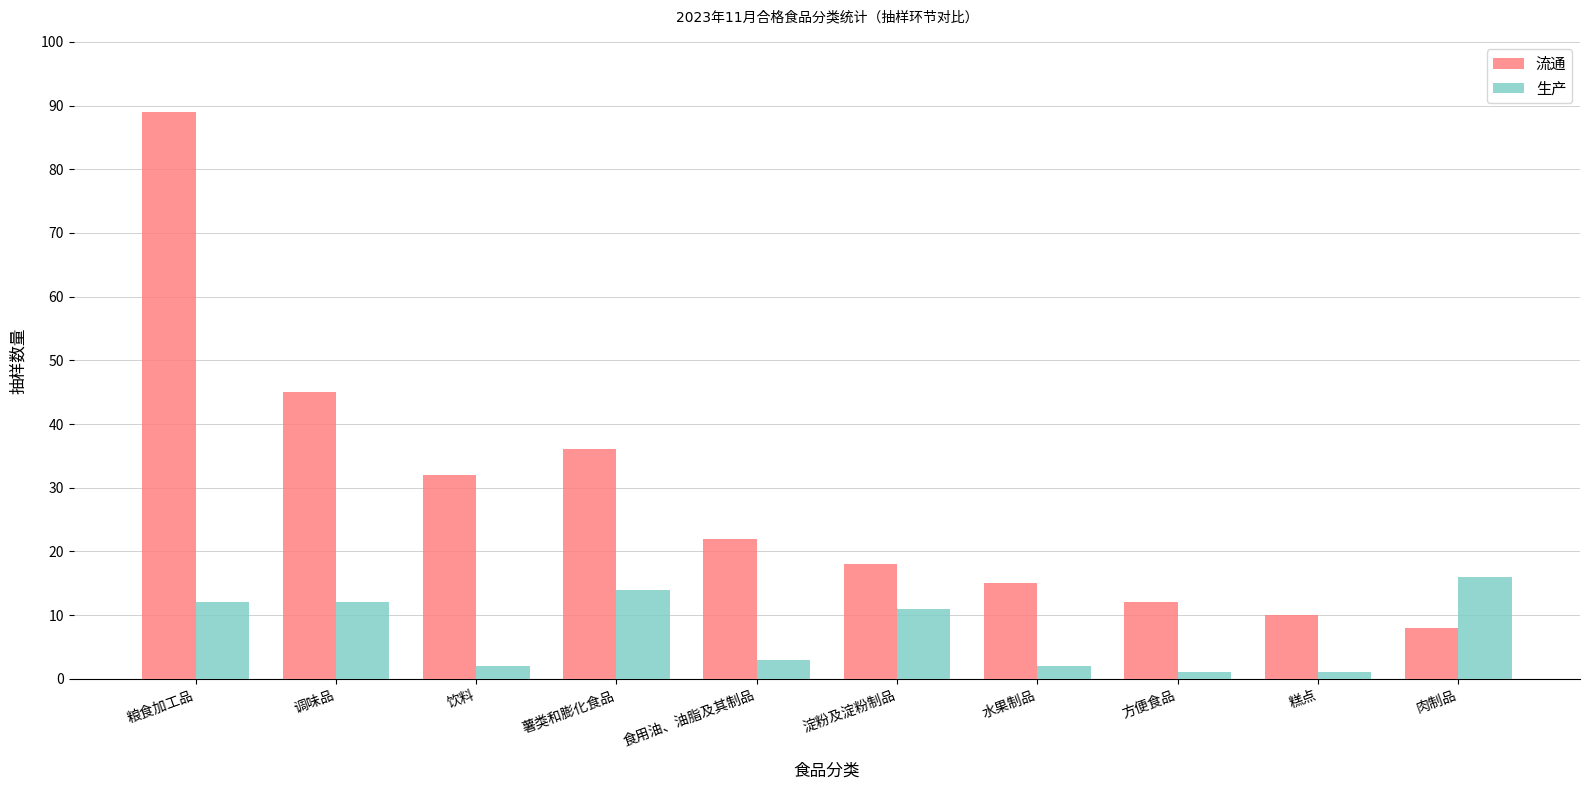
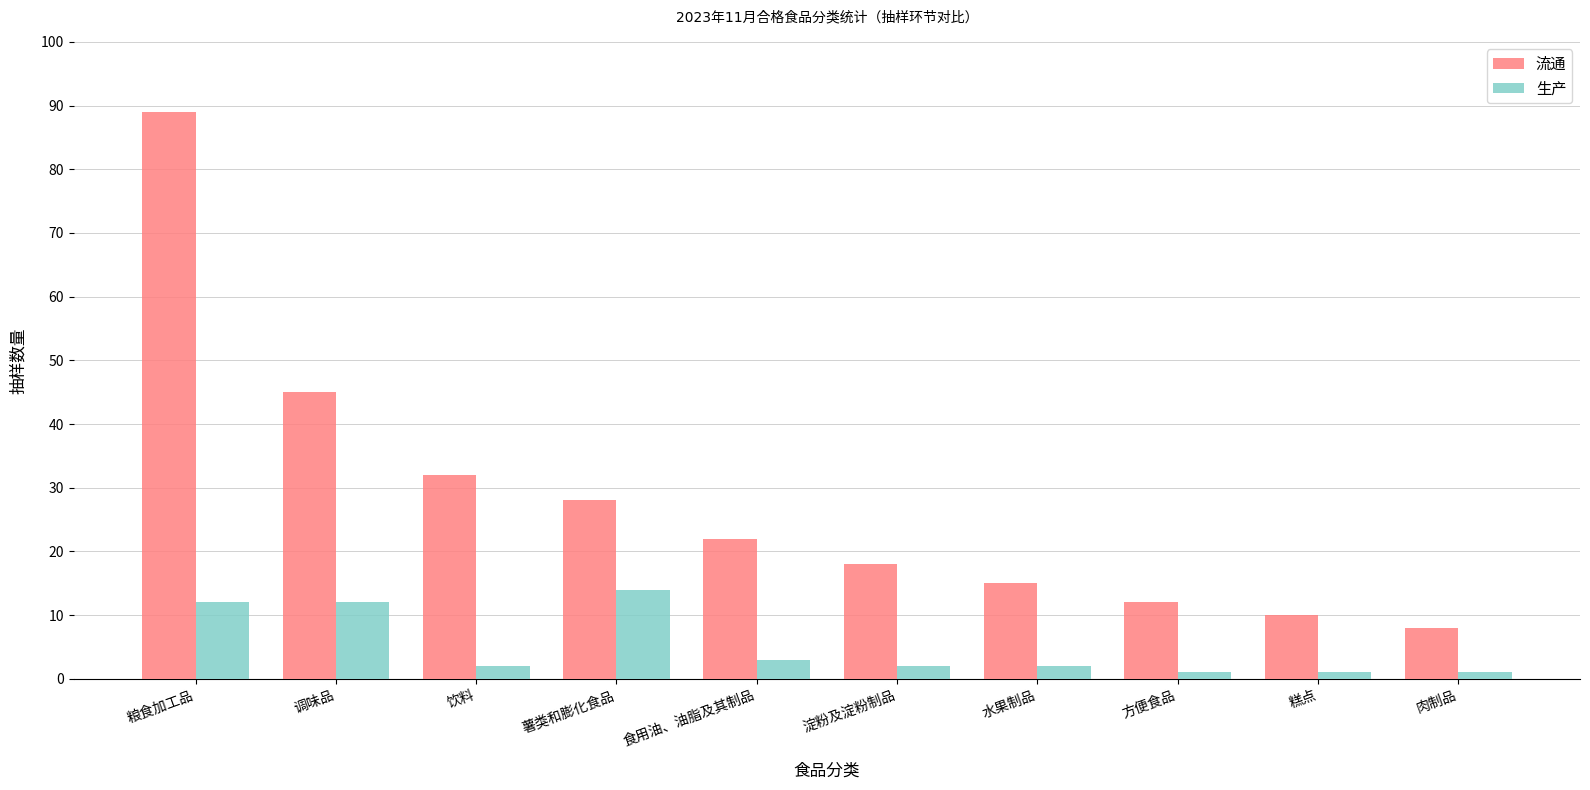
流通, 薯类和膨化食品: 36 -> 28
生产, 淀粉及淀粉制品: 11 -> 2
生产, 肉制品: 16 -> 1
